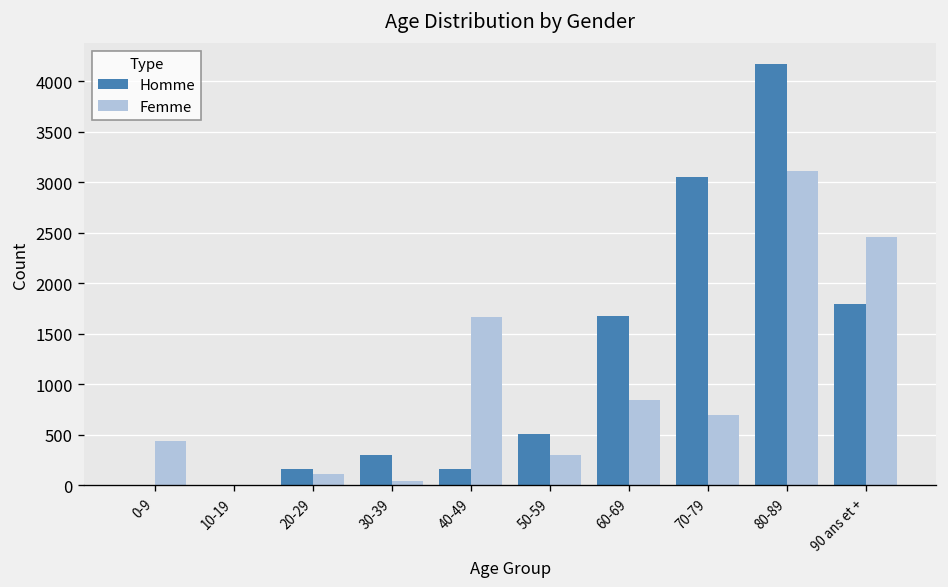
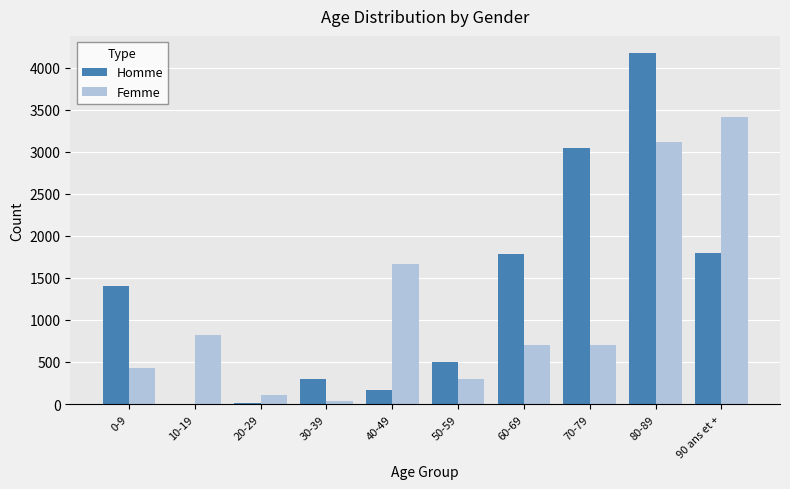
Homme, 0-9: 0 -> 1400
Femme, 10-19: 0 -> 800
Homme, 20-29: 200 -> 0
Homme, 60-69: 1700 -> 1800
Femme, 60-69: 800 -> 700
Femme, 90 ans et +: 2500 -> 3400
